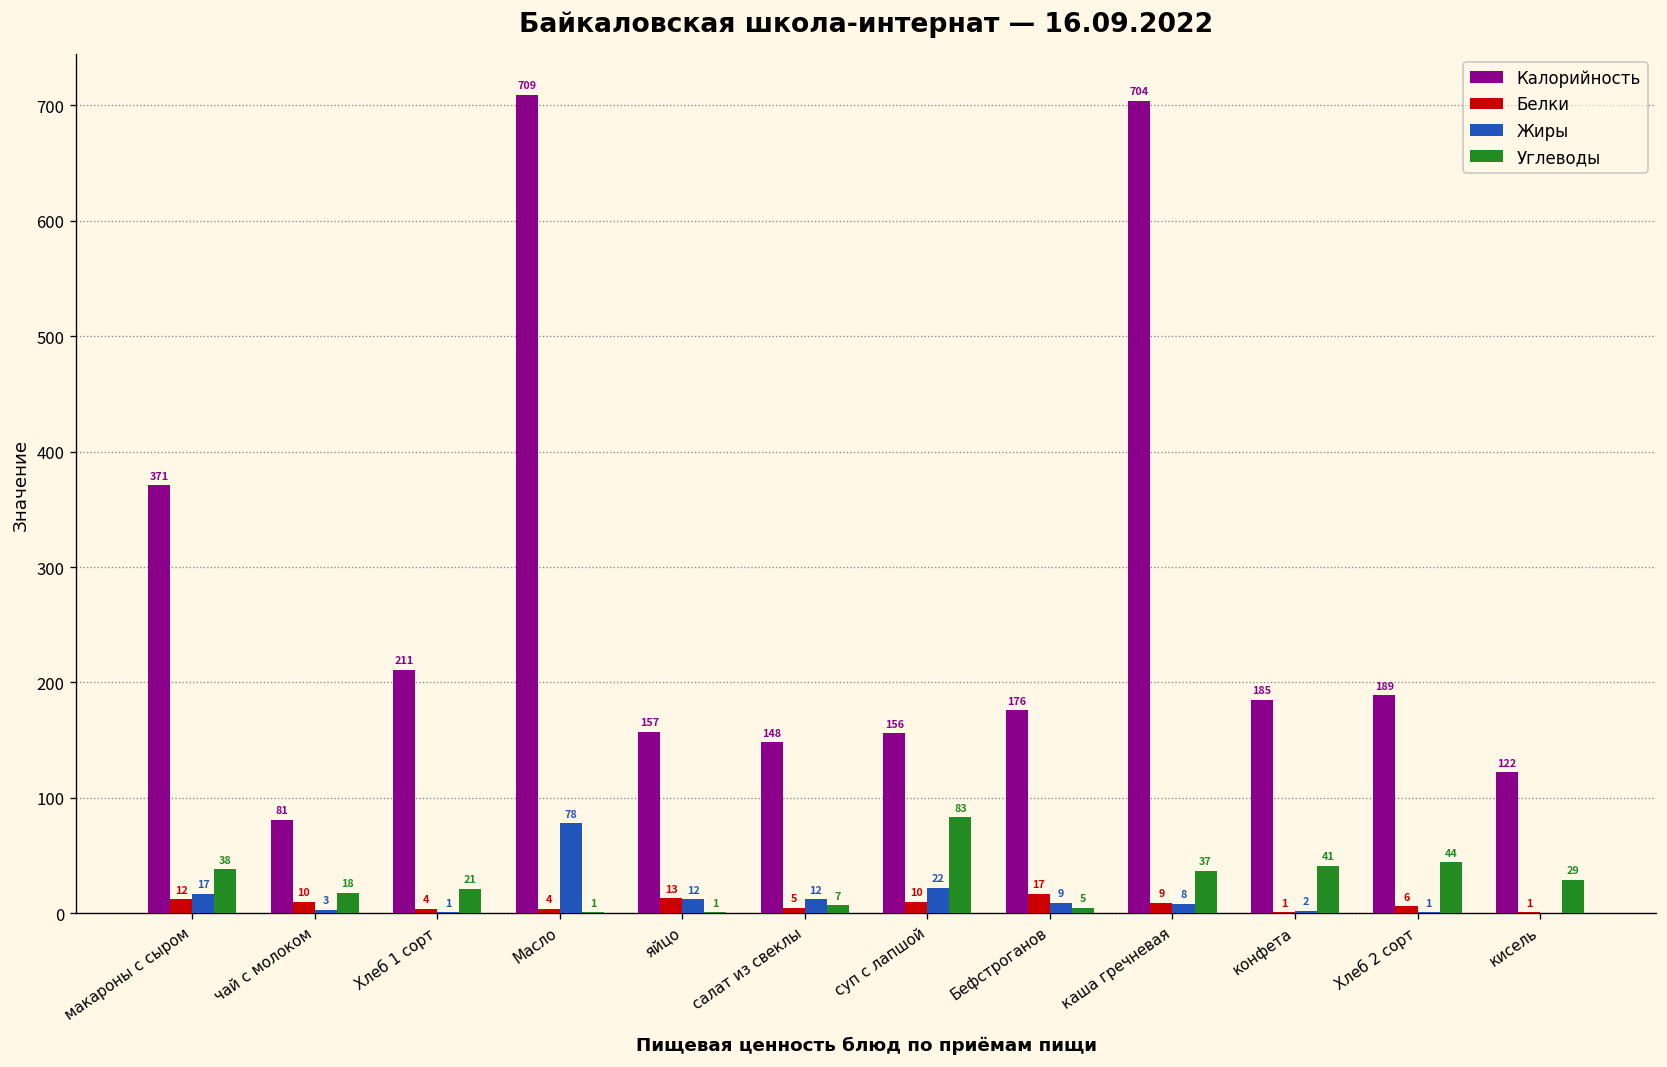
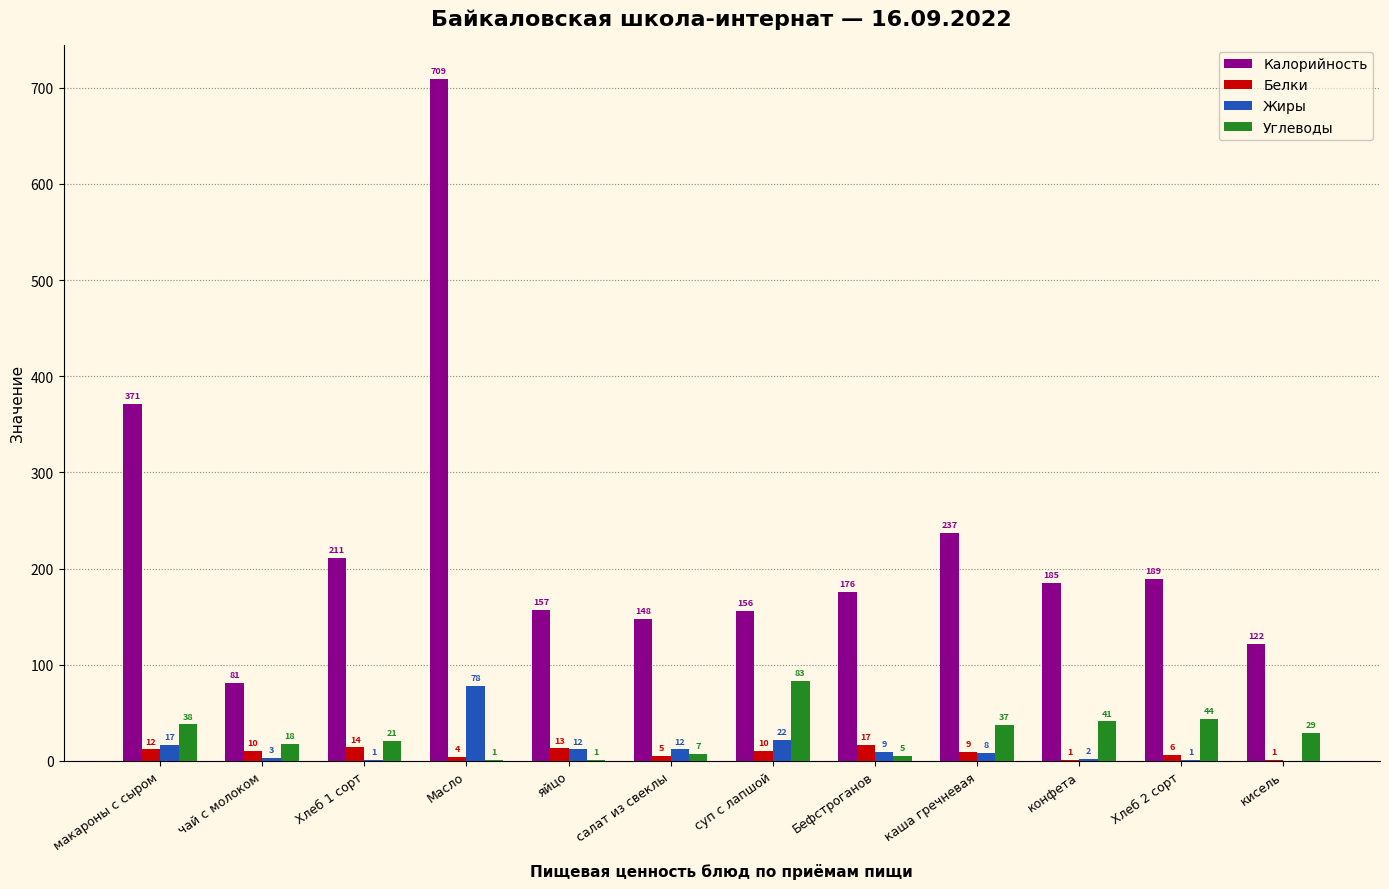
Белки, Хлеб 1 сорт: 4 -> 14
Калорийность, каша гречневая: 704 -> 237
